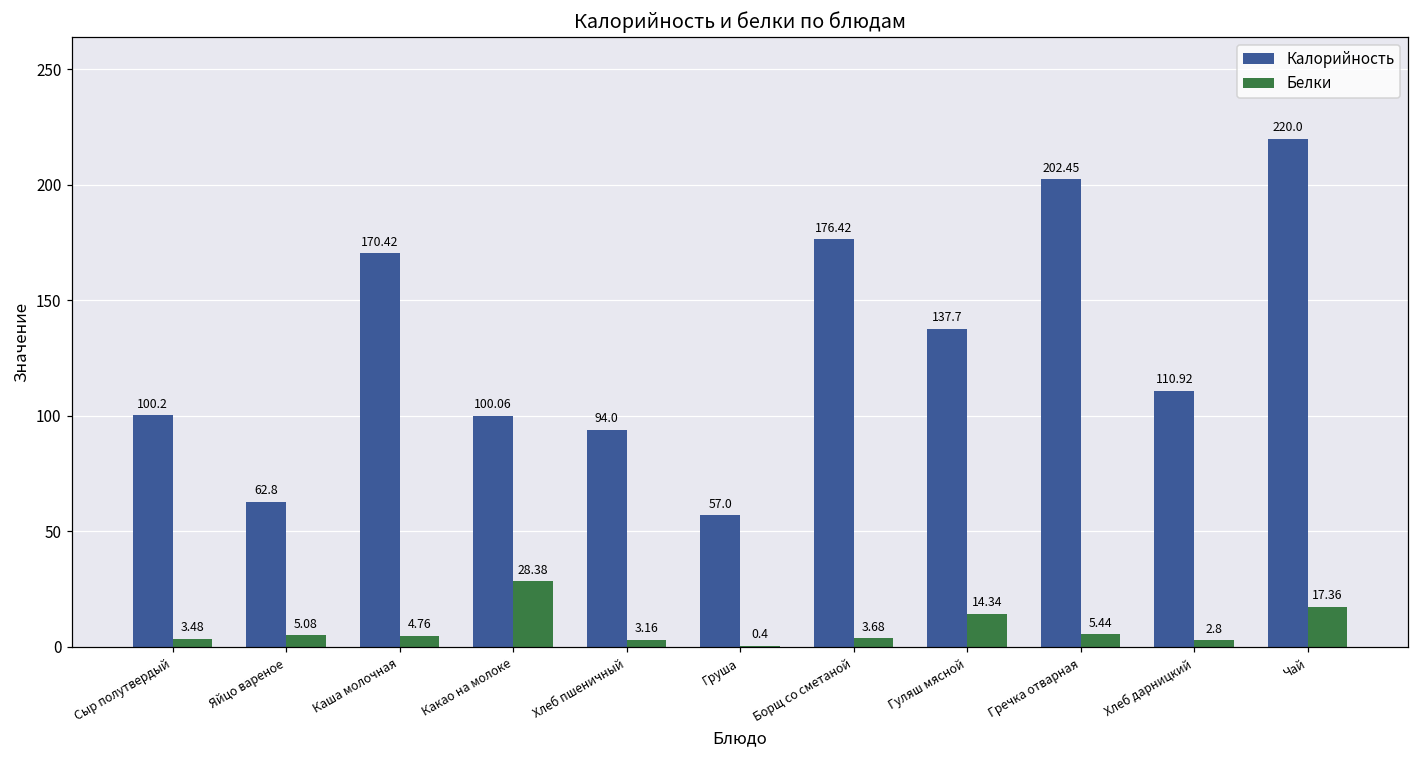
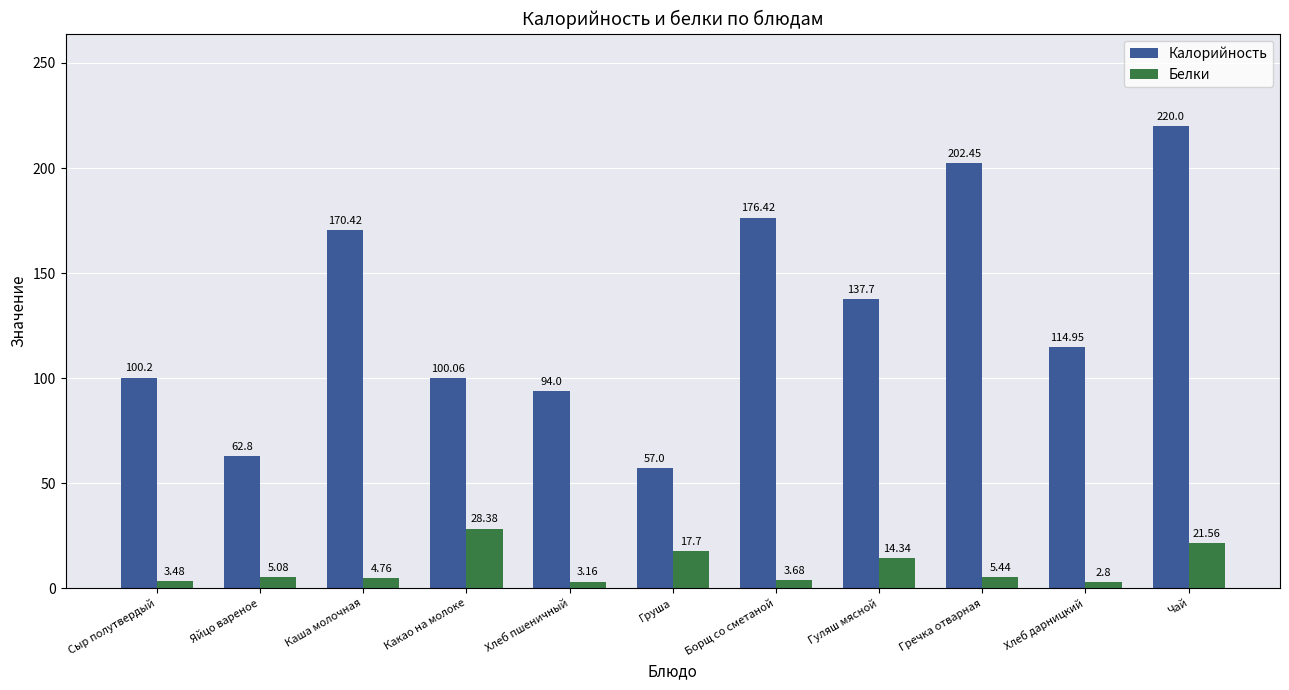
Белки, Груша: 0.4 -> 17.7
Калорийность, Хлеб дарницкий: 110.92 -> 114.95
Белки, Чай: 17.36 -> 21.56
